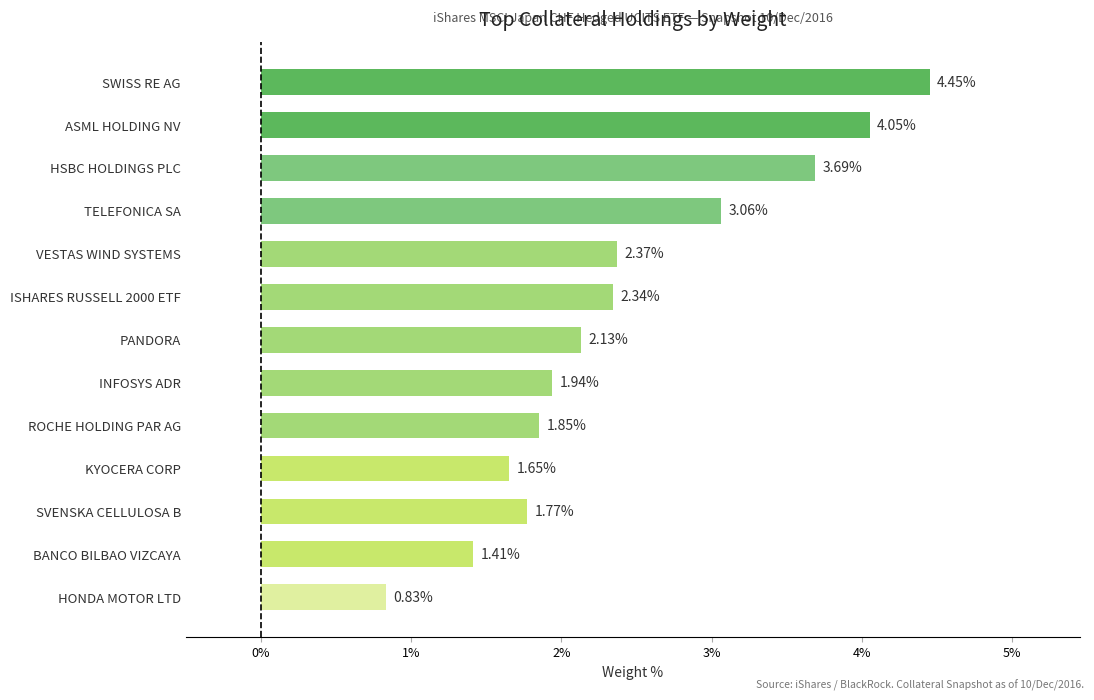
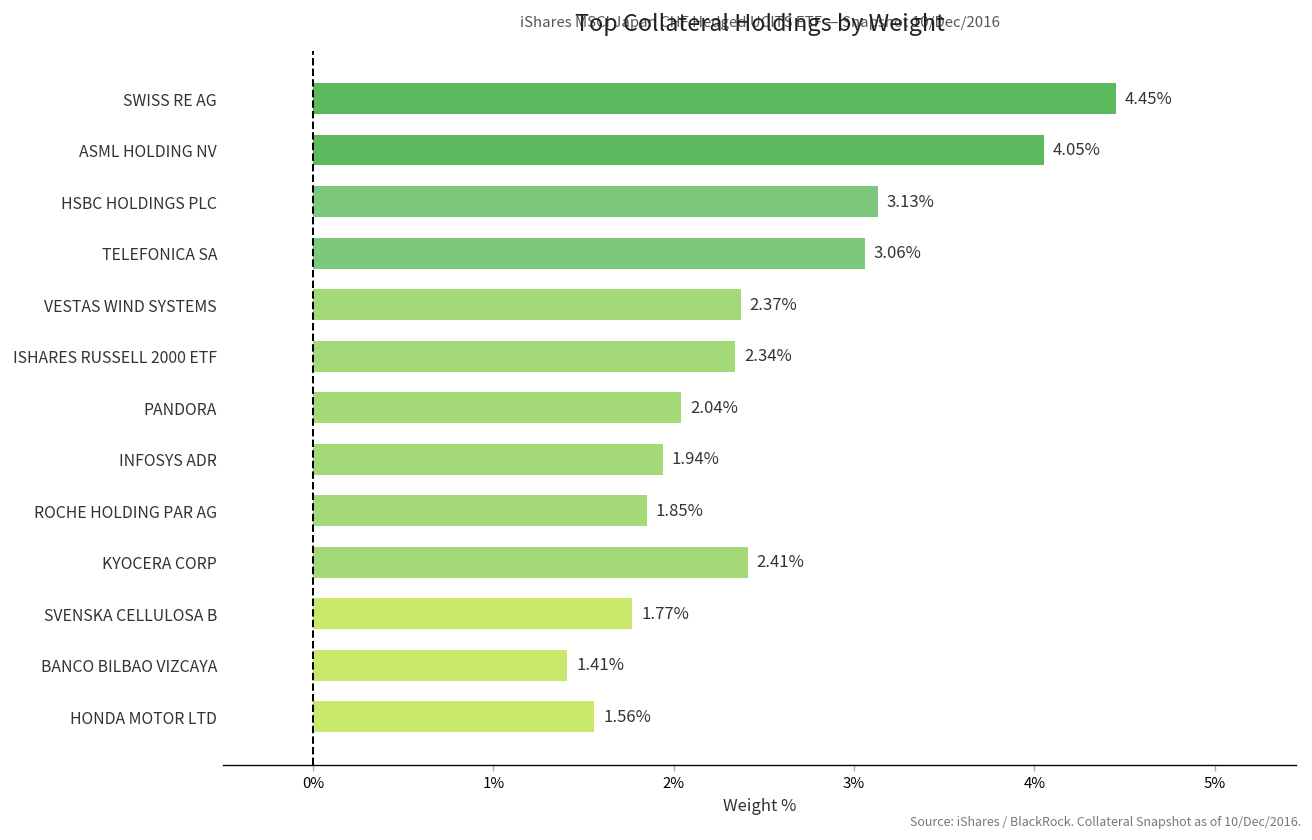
HSBC HOLDINGS PLC: 3.69% -> 3.13%
PANDORA: 2.13% -> 2.04%
KYOCERA CORP: 1.65% -> 2.41%
HONDA MOTOR LTD: 0.83% -> 1.56%
